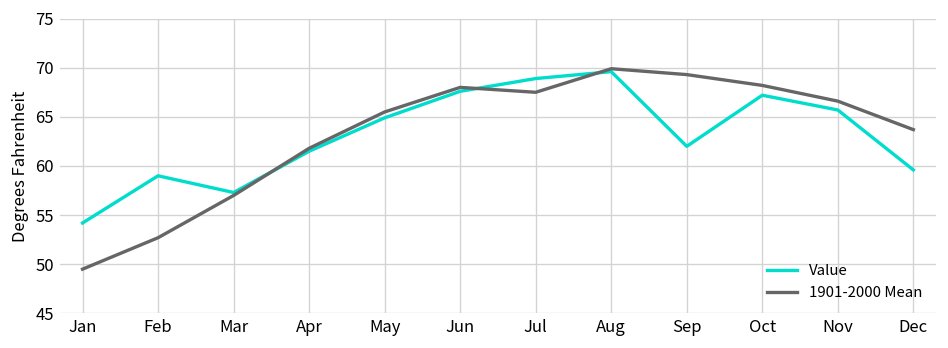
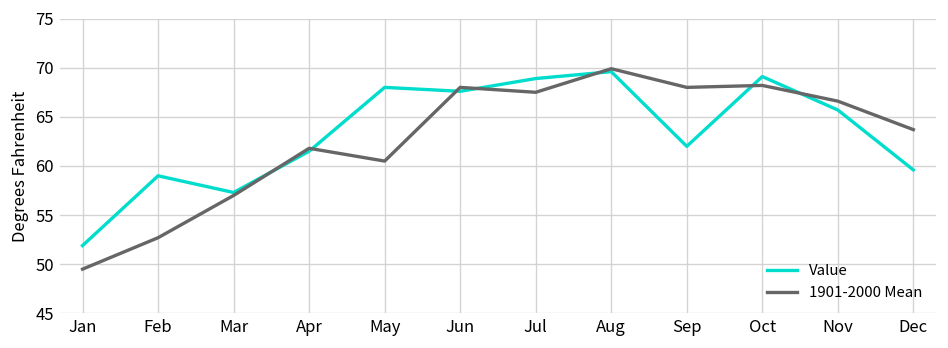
Value, Jan: 54 -> 52
Value, May: 65 -> 68
1901-2000 Mean, May: 66 -> 61
1901-2000 Mean, Sep: 69 -> 68
Value, Oct: 67 -> 69
